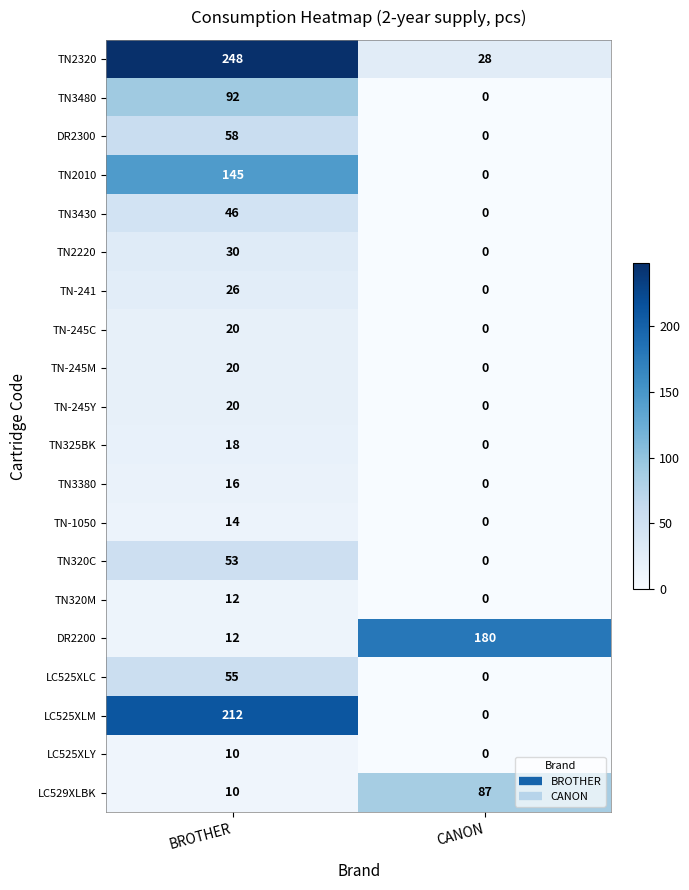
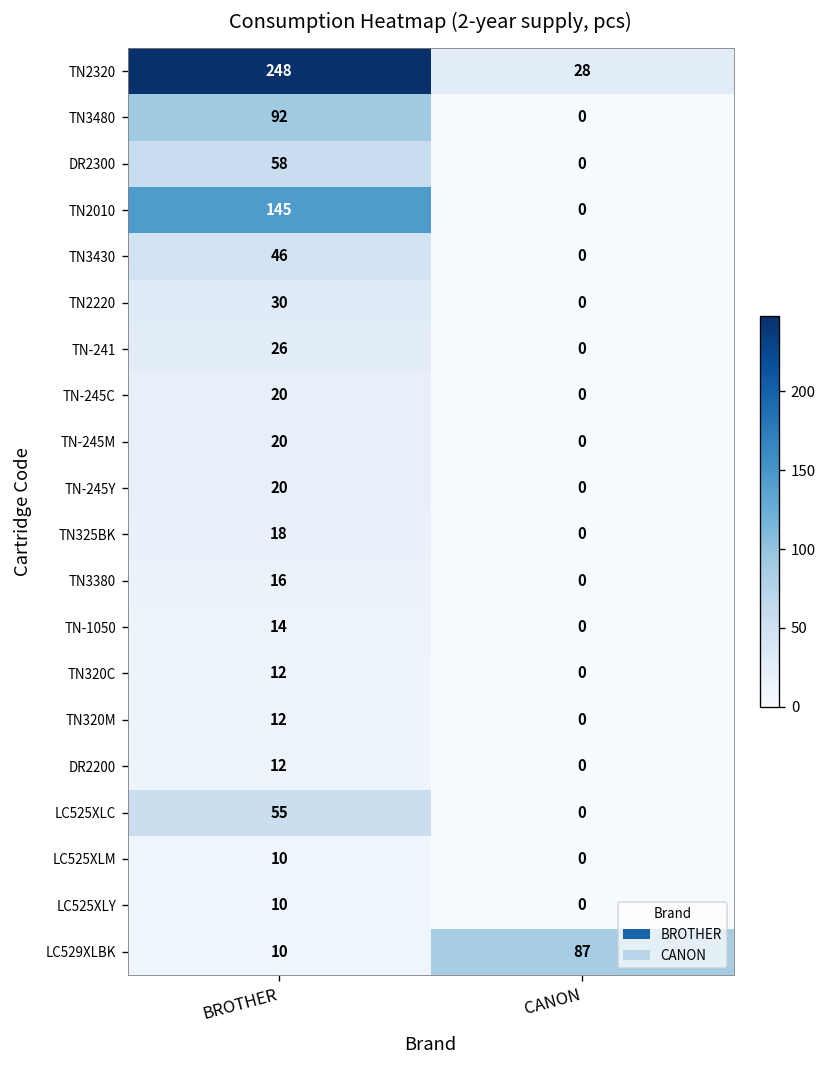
TN320C, BROTHER: 53 -> 12
DR2200, CANON: 180 -> 0
LC525XLM, BROTHER: 212 -> 10
